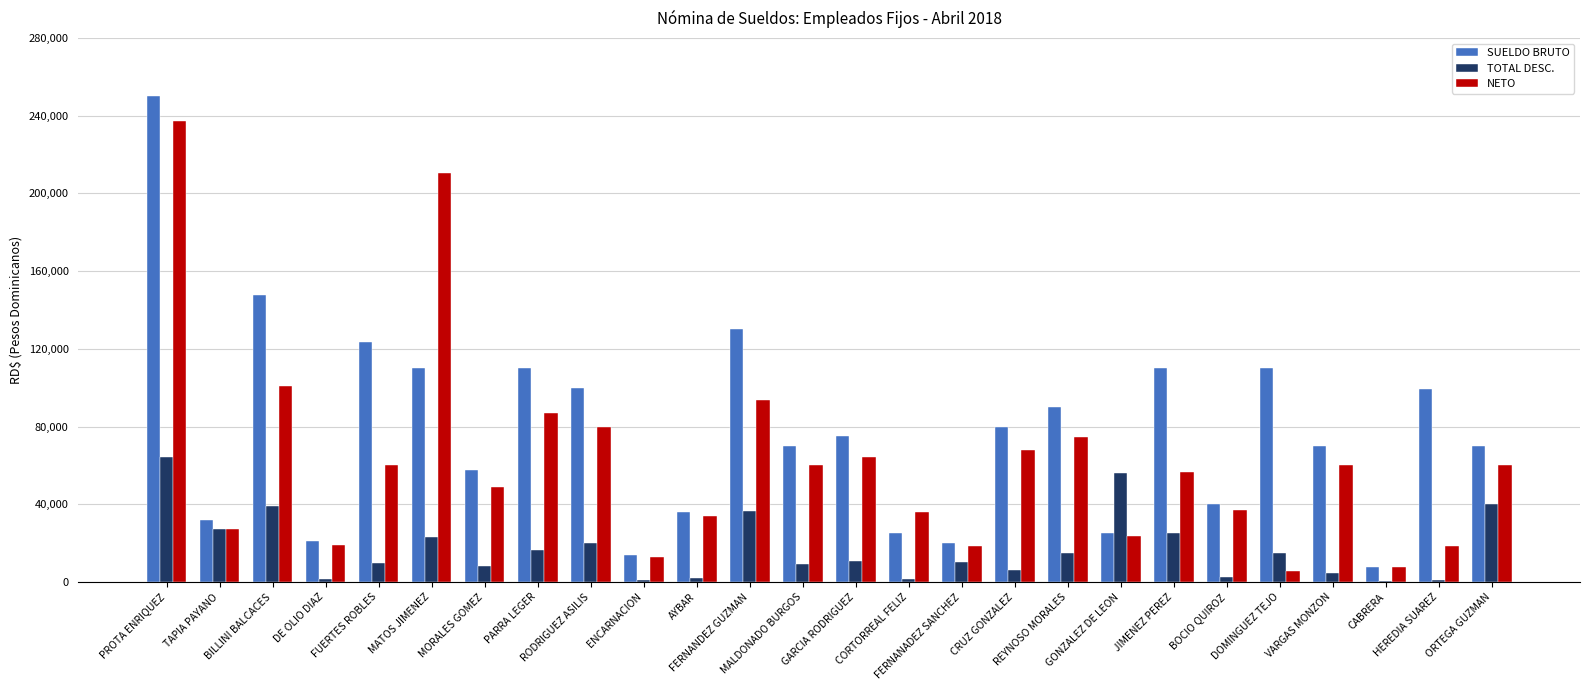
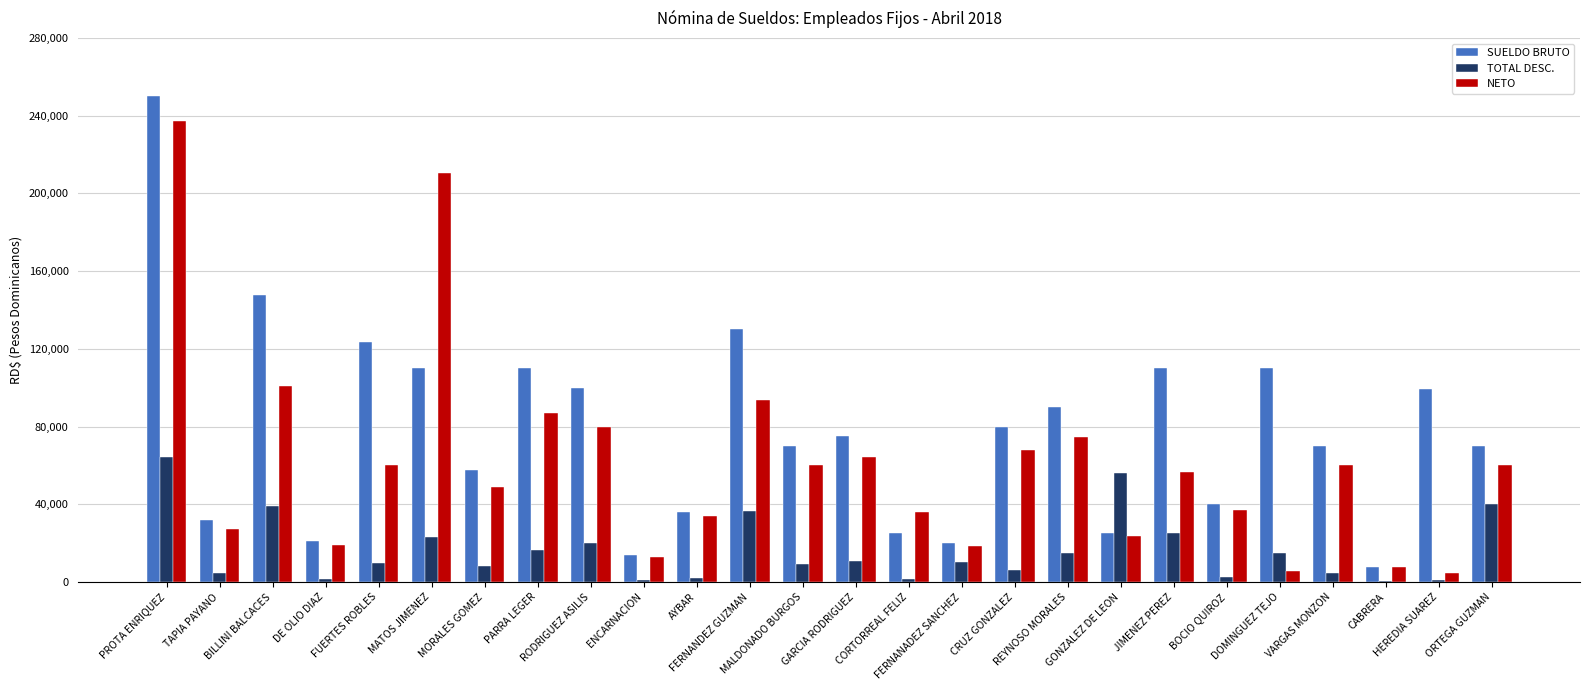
TOTAL DESC., TAPIA PAYANO: 27,000 -> 5,000
NETO, HEREDIA SUAREZ: 19,000 -> 5,000
